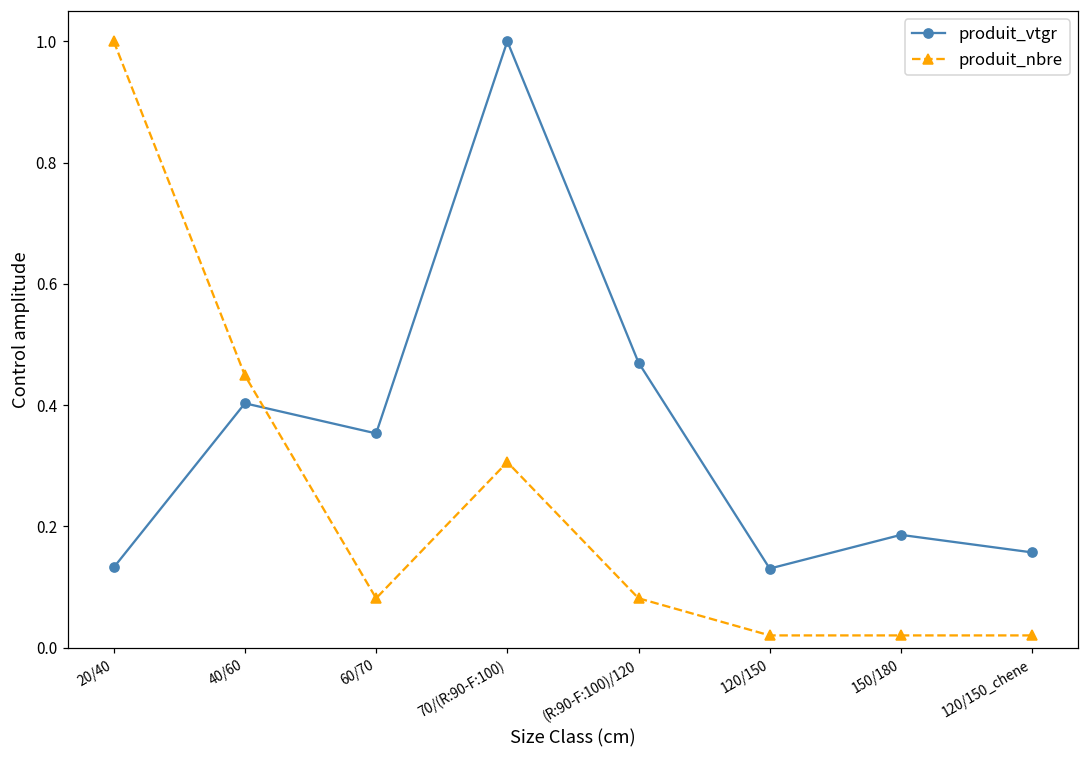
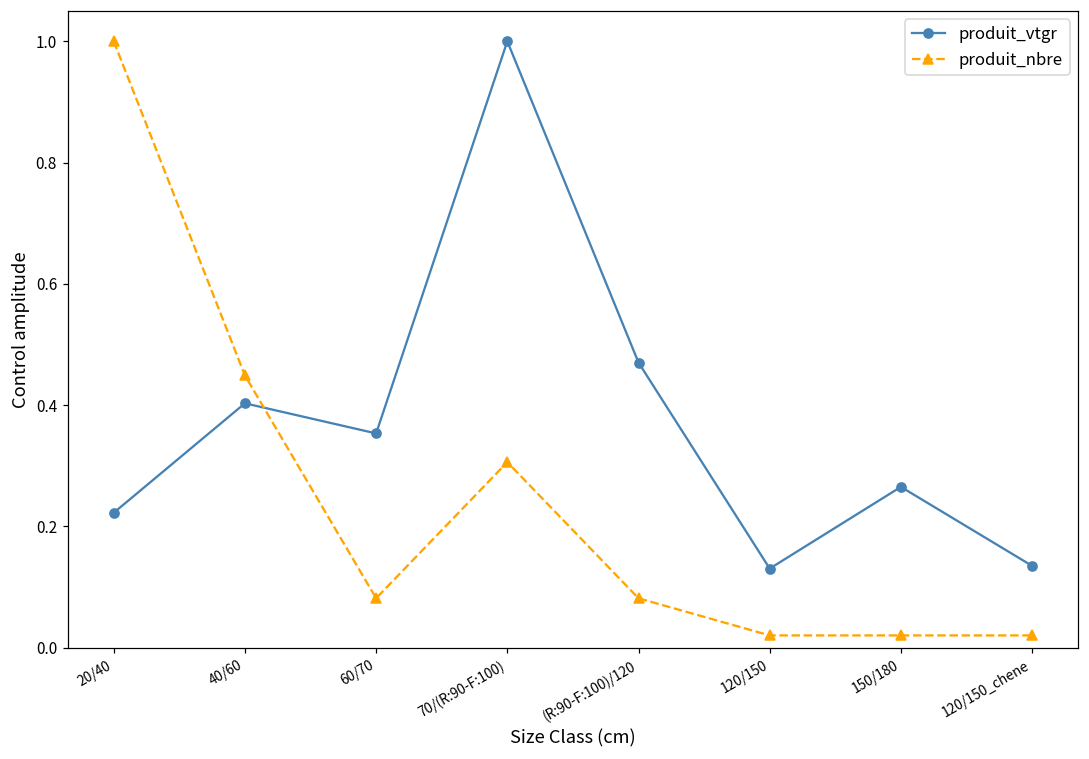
produit_vtgr, 20/40: 0.13 -> 0.22
produit_vtgr, 150/180: 0.19 -> 0.27
produit_vtgr, 120/150_chene: 0.16 -> 0.14
